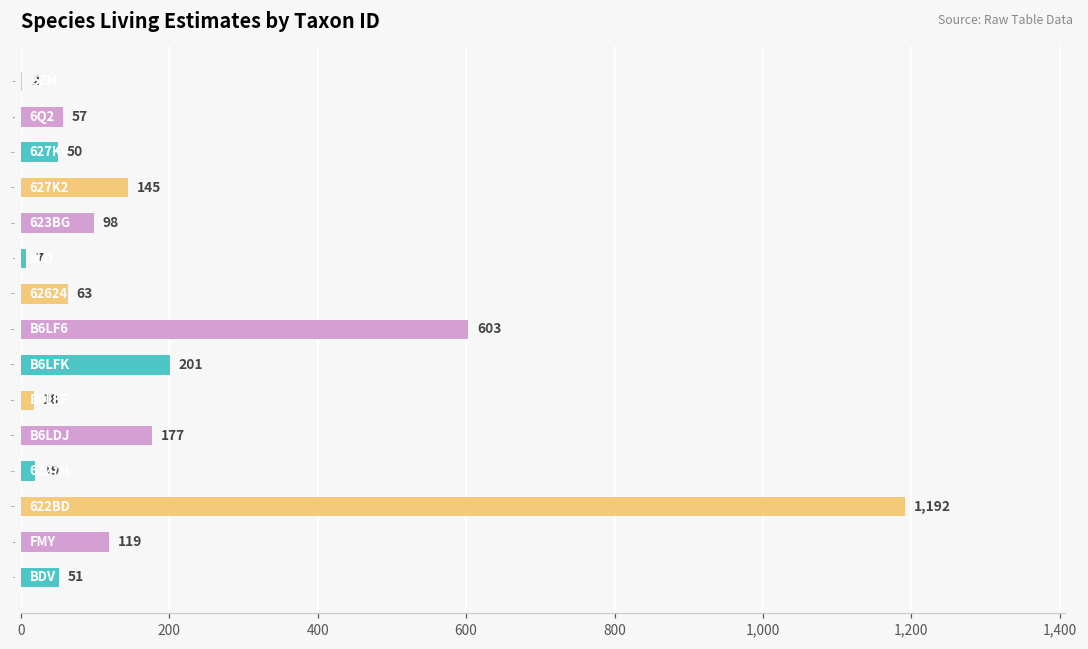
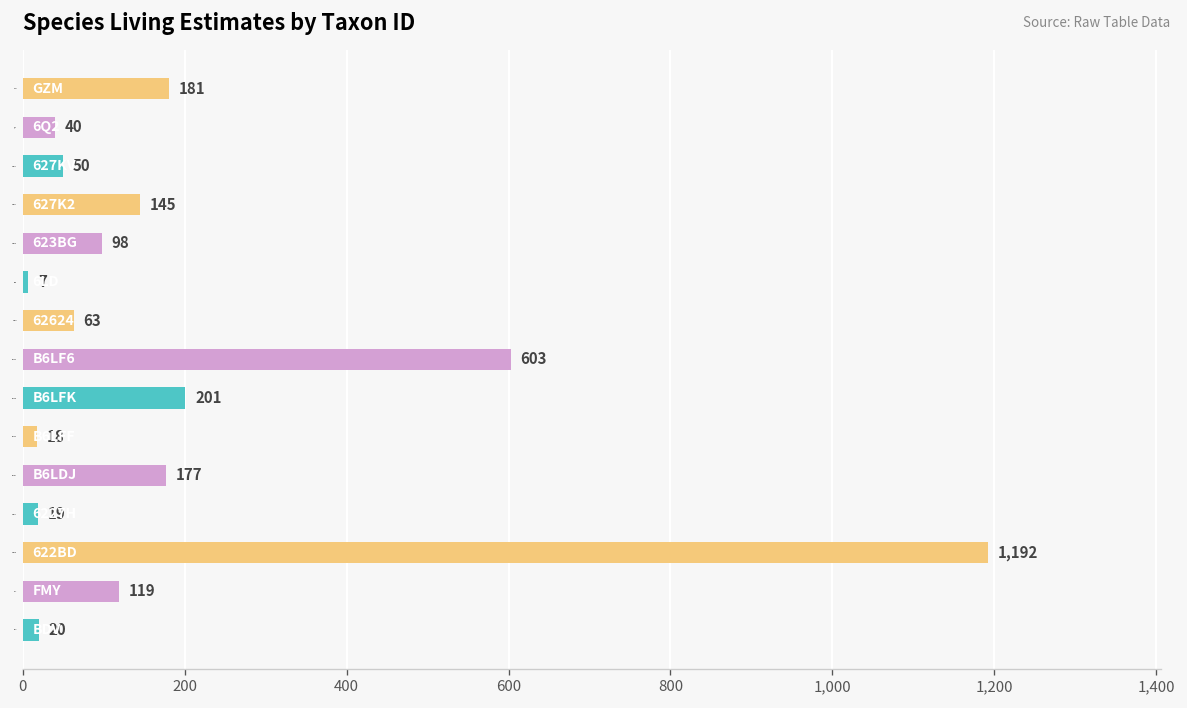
GZM: 2 -> 181
6Q2: 57 -> 40
BDV: 51 -> 20
